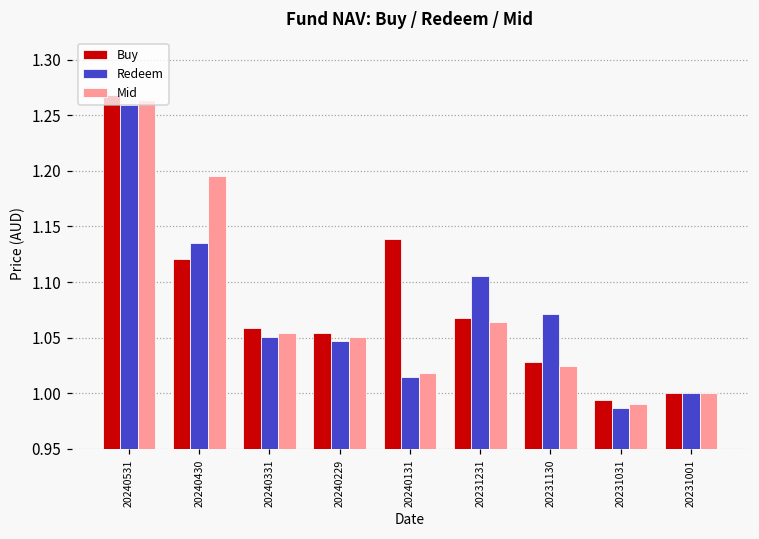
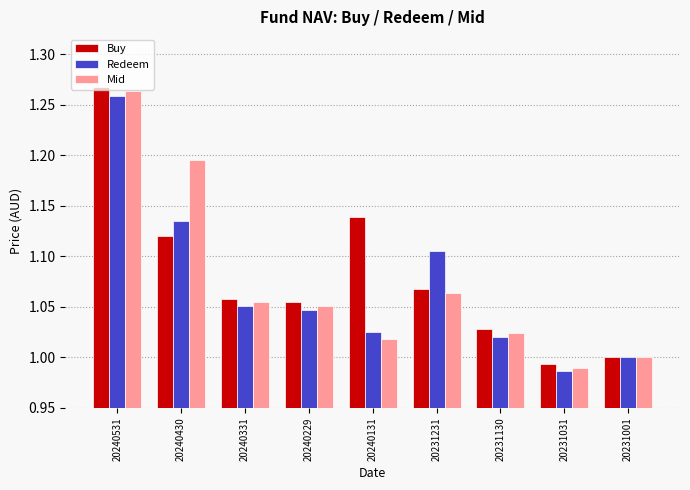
Redeem, 20240131: 1.015 -> 1.025
Redeem, 20231130: 1.071 -> 1.021
